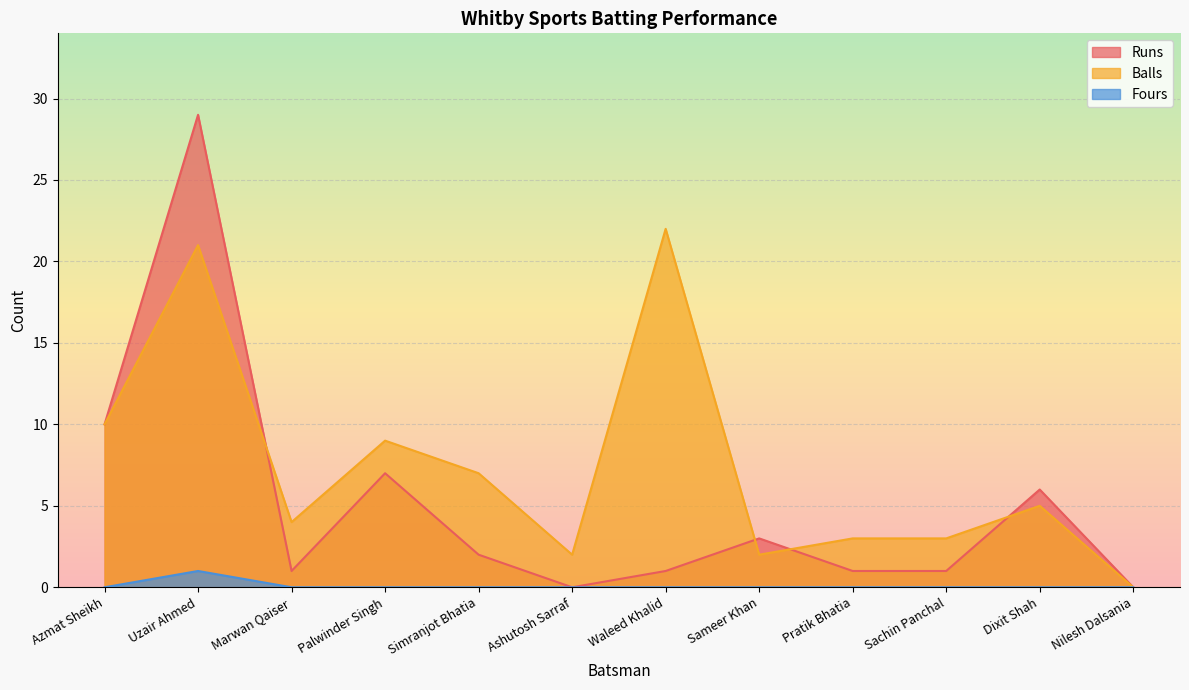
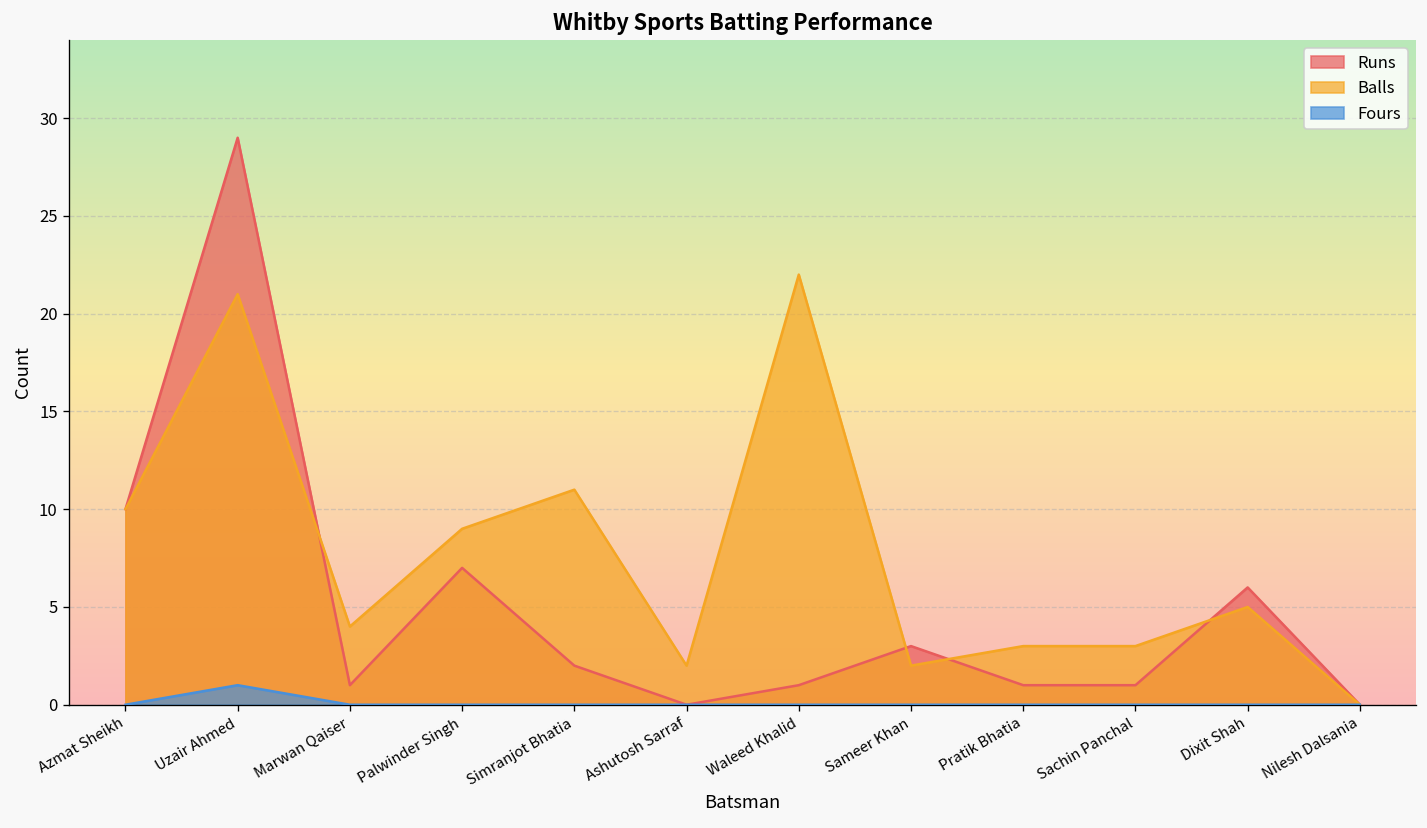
Balls, Simranjot Bhatia: 7 -> 11
